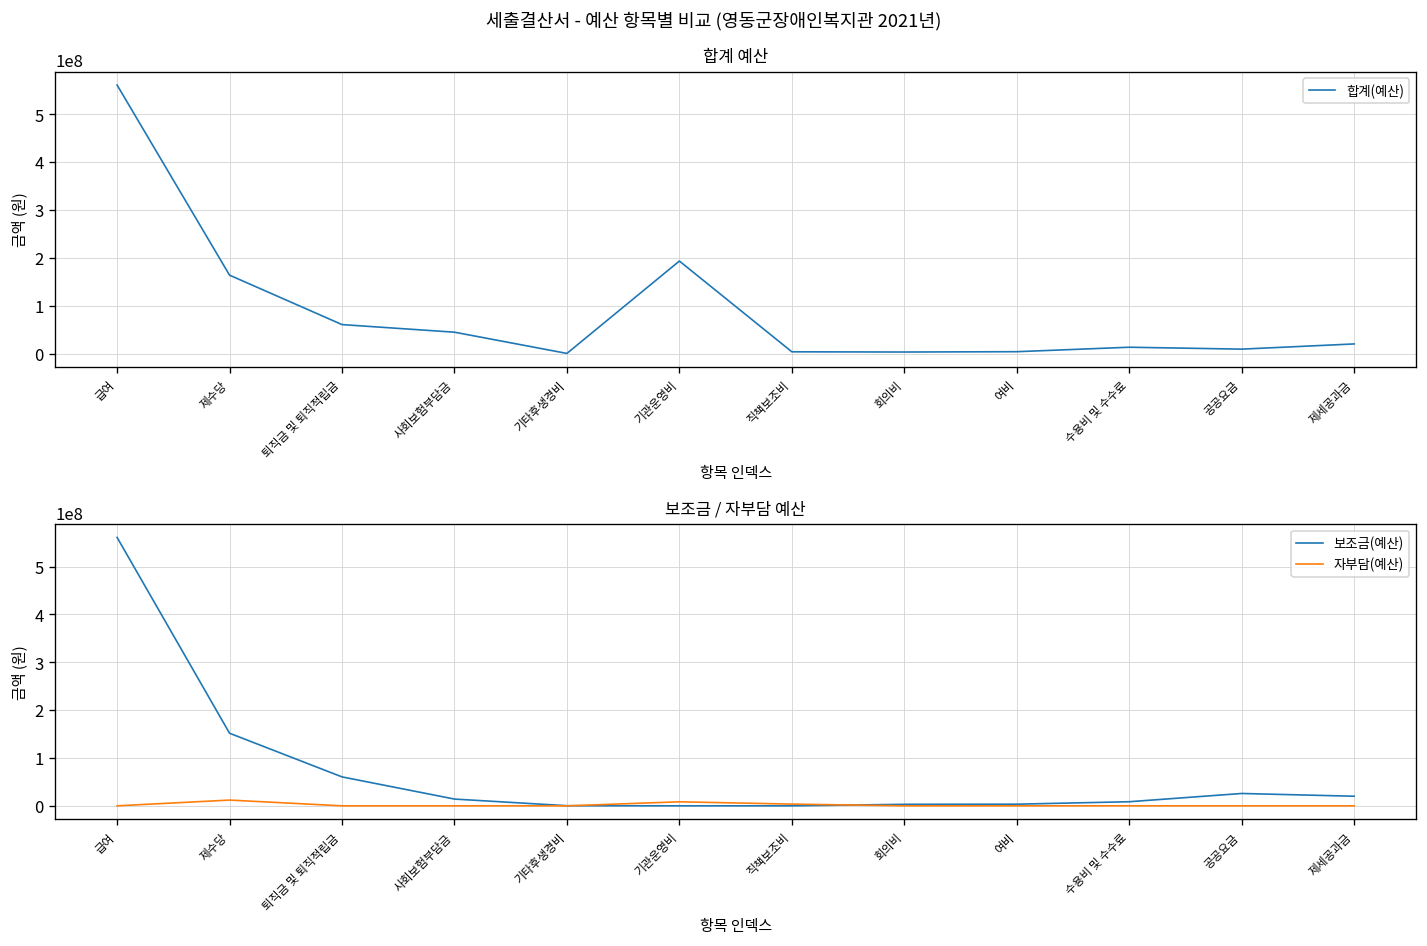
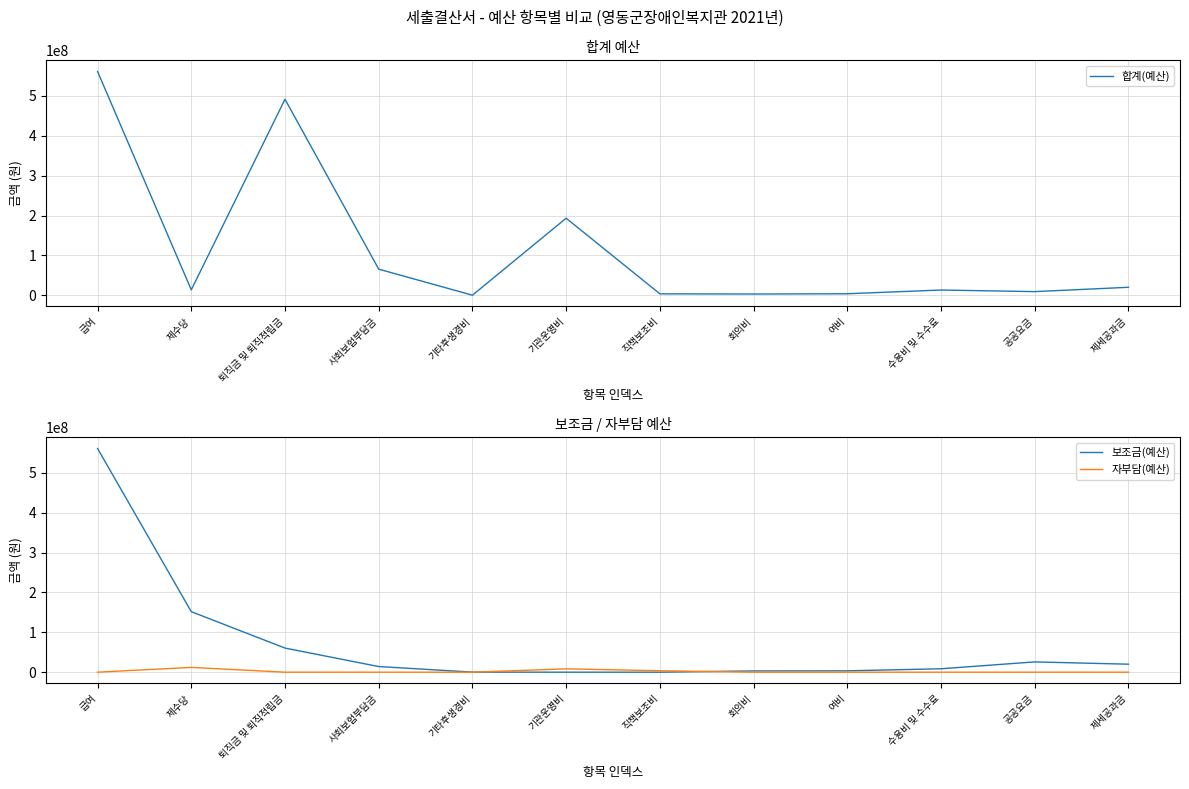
합계 예산, 제수당: 160000000 -> 10000000
합계 예산, 퇴직금 및 퇴직적립금: 60000000 -> 490000000
합계 예산, 사회보험부담금: 40000000 -> 70000000
